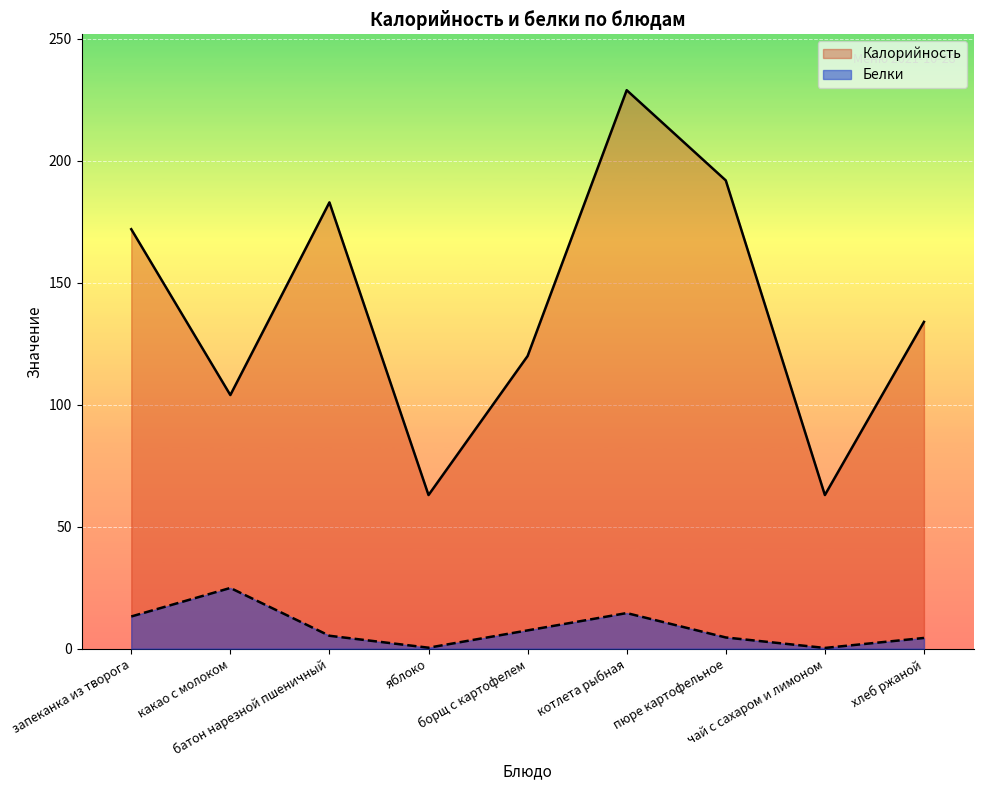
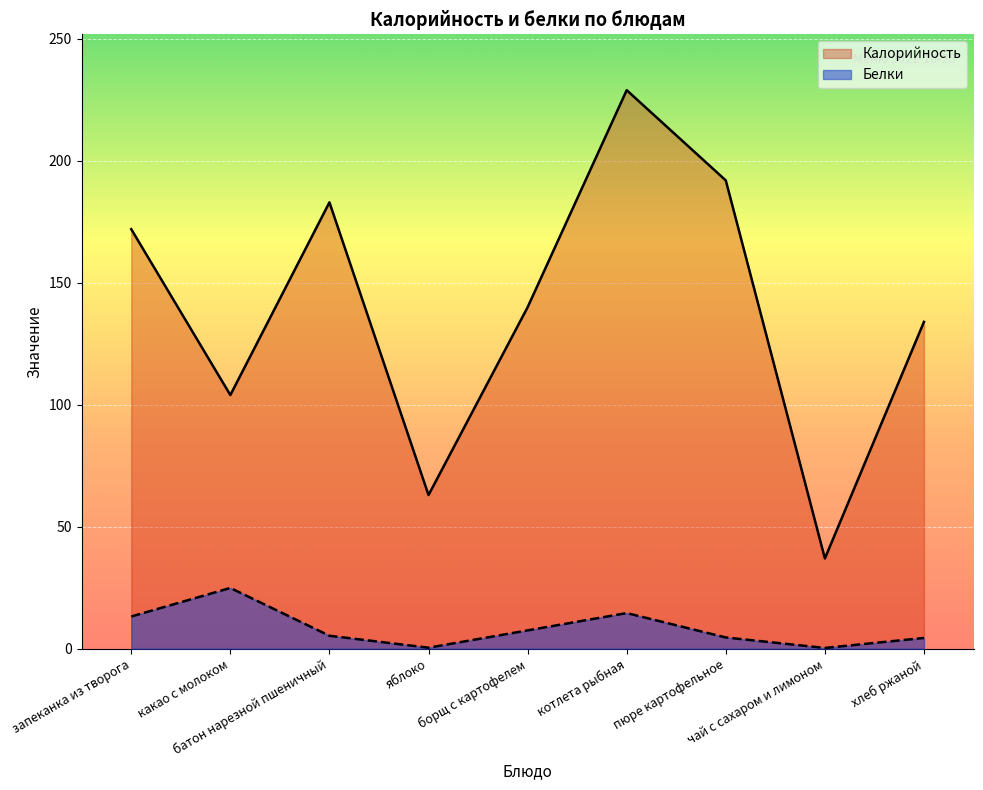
Калорийность, борщ с картофелем: 120 -> 140
Калорийность, чай с сахаром и лимоном: 63 -> 37
